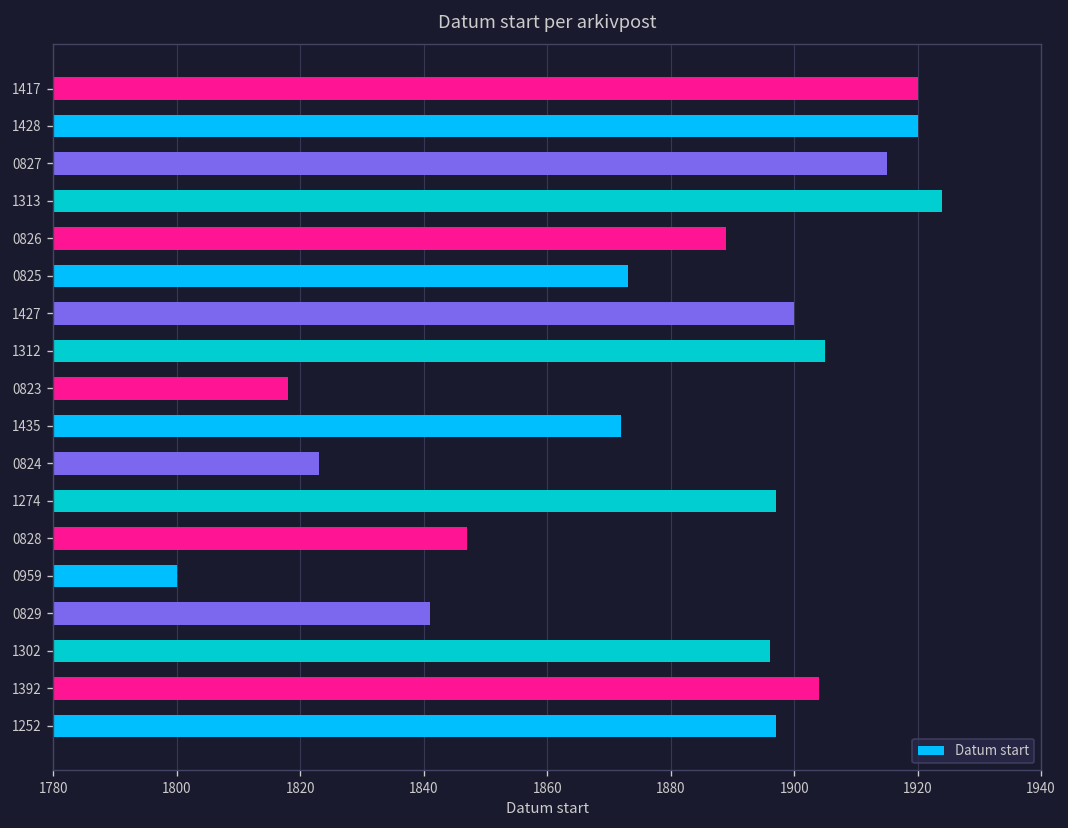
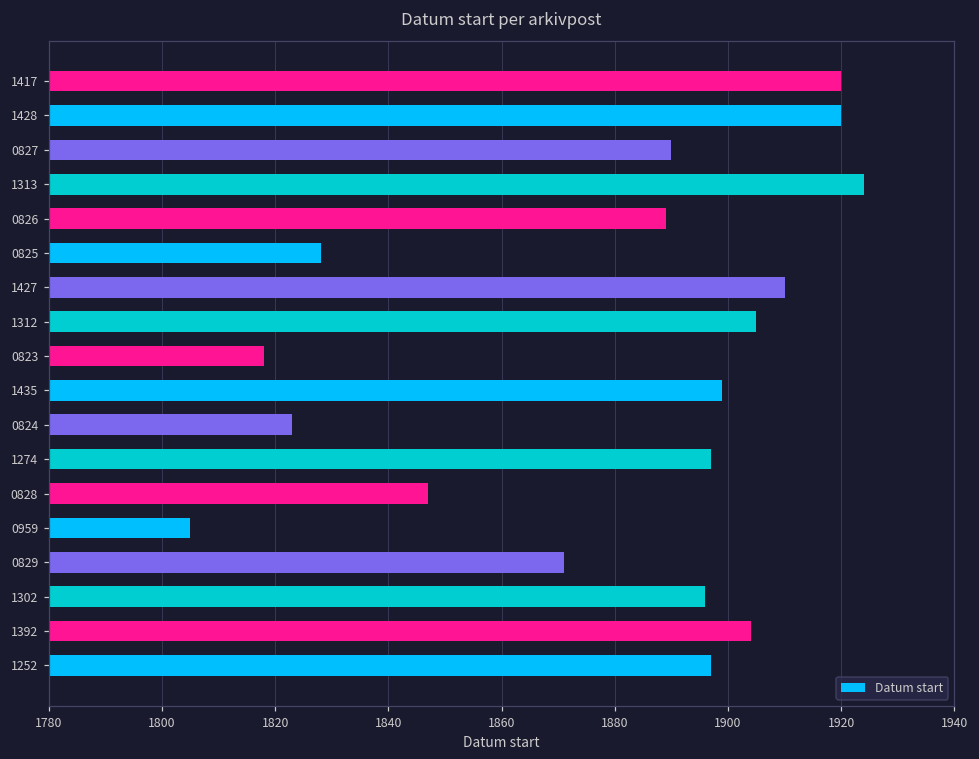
0827: 1915 -> 1890
0825: 1873 -> 1828
1427: 1900 -> 1910
1435: 1872 -> 1899
0959: 1800 -> 1805
0829: 1841 -> 1871
